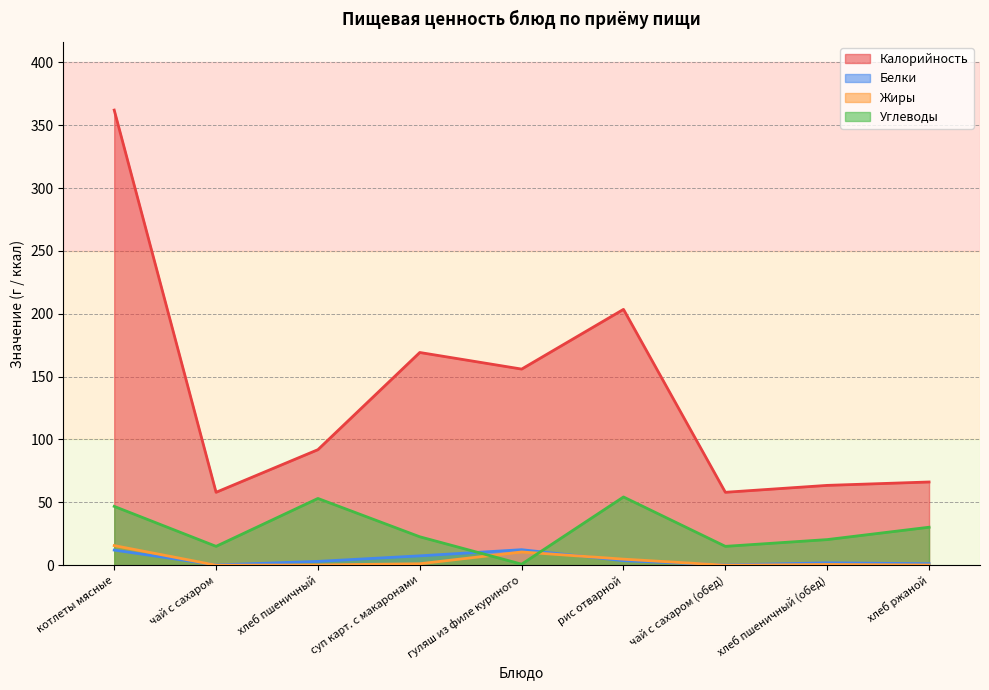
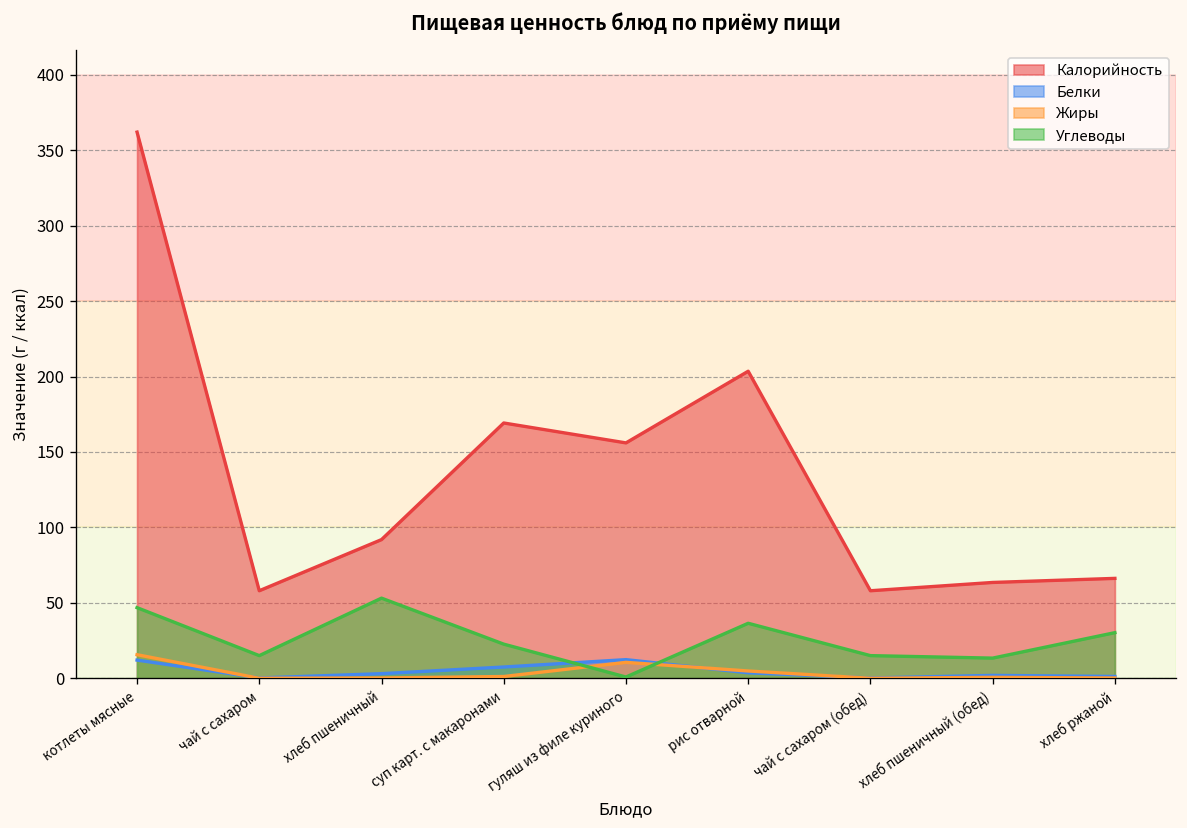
Углеводы, рис отварной: 54 -> 36
Углеводы, хлеб пшеничный (обед): 20 -> 13
